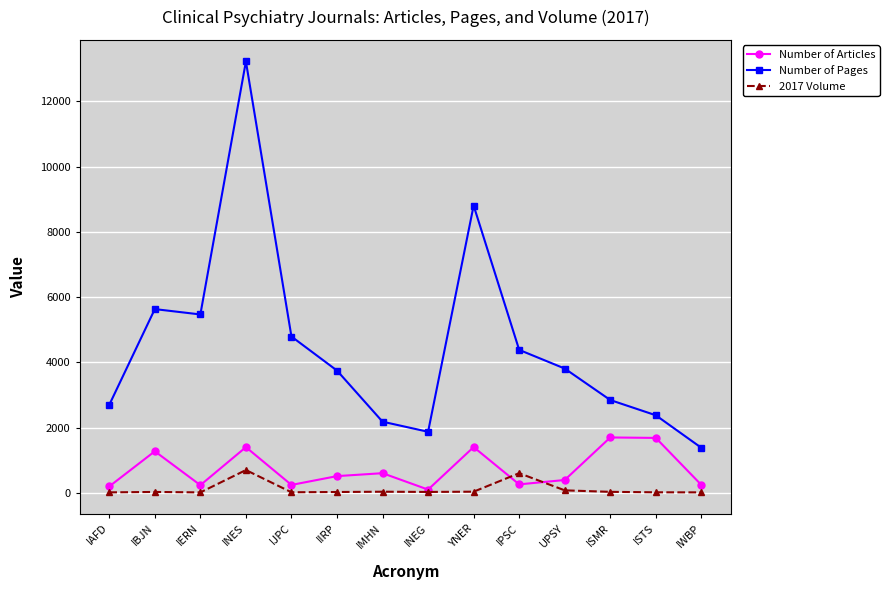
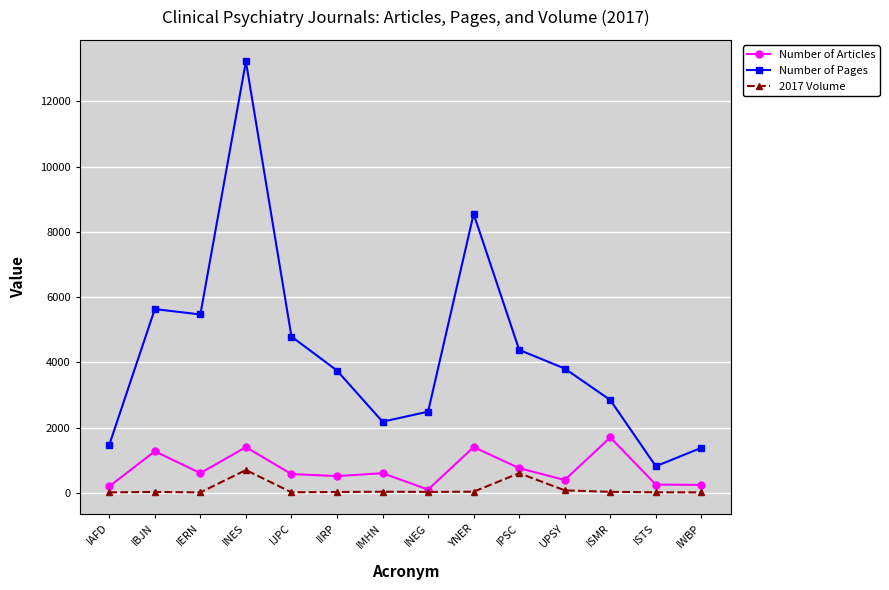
Number of Pages, IAFD: 2700 -> 1500
Number of Articles, IERN: 200 -> 600
Number of Articles, IJPC: 200 -> 600
Number of Pages, INEG: 1900 -> 2500
Number of Pages, YNER: 8800 -> 8600
Number of Articles, IPSC: 300 -> 800
Number of Articles, ISTS: 1700 -> 300
Number of Pages, ISTS: 2400 -> 800
